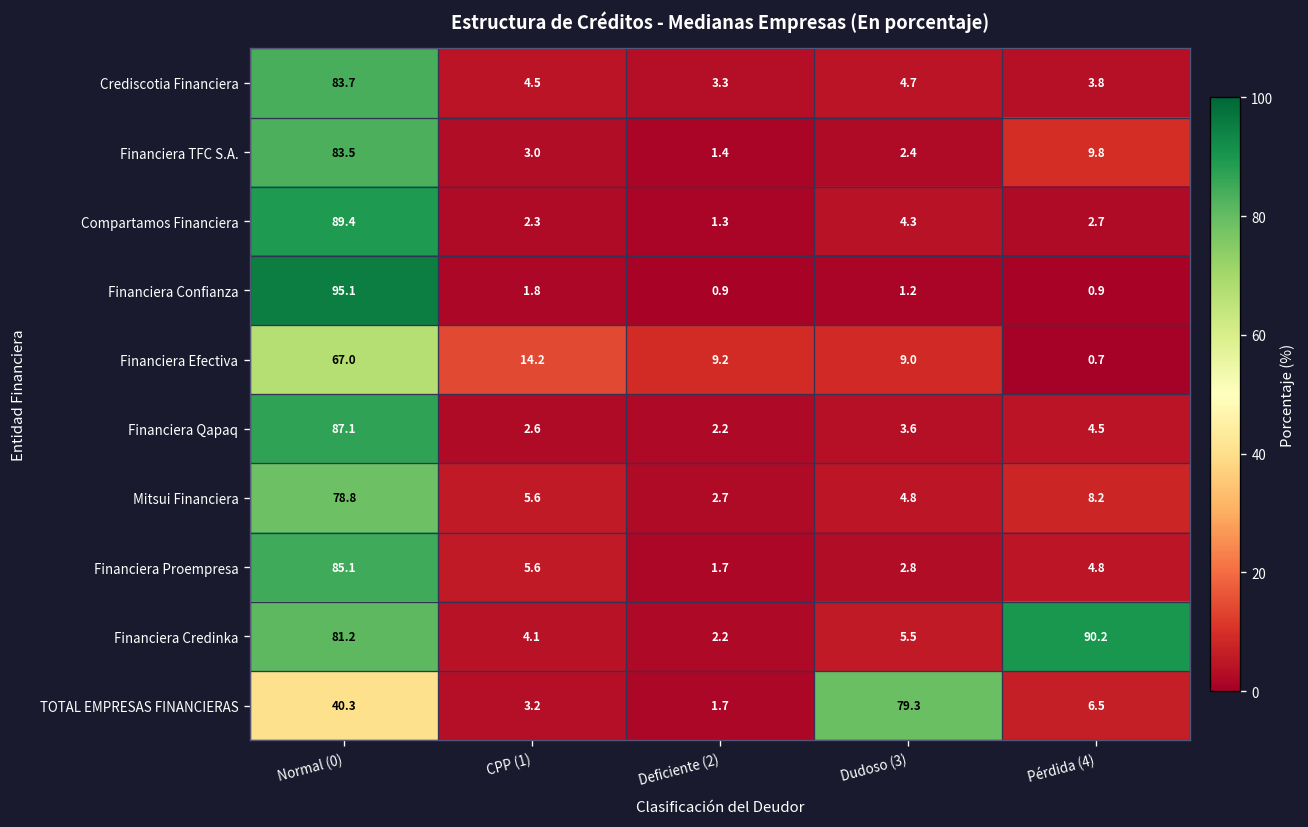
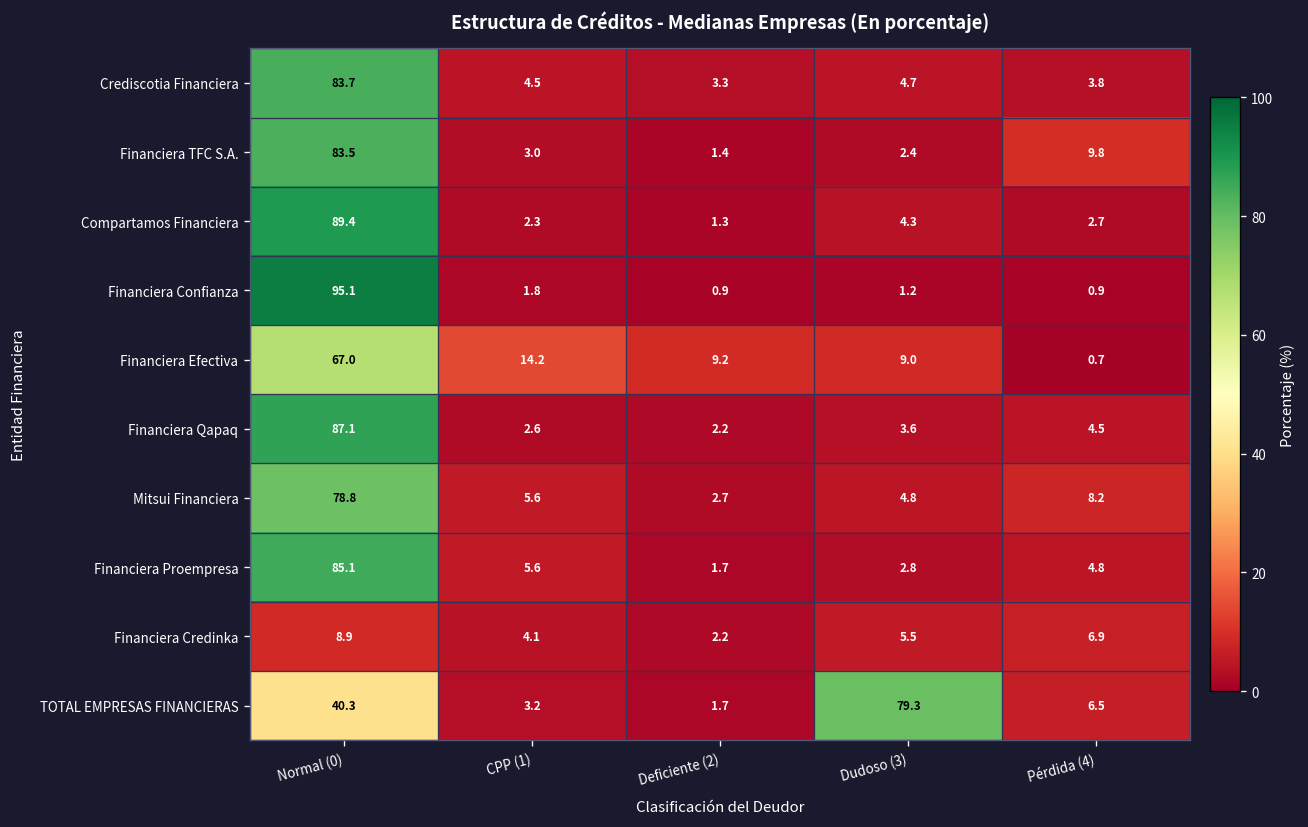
Financiera Credinka, Normal (0): 81.2 -> 8.9
Financiera Credinka, Pérdida (4): 90.2 -> 6.9
